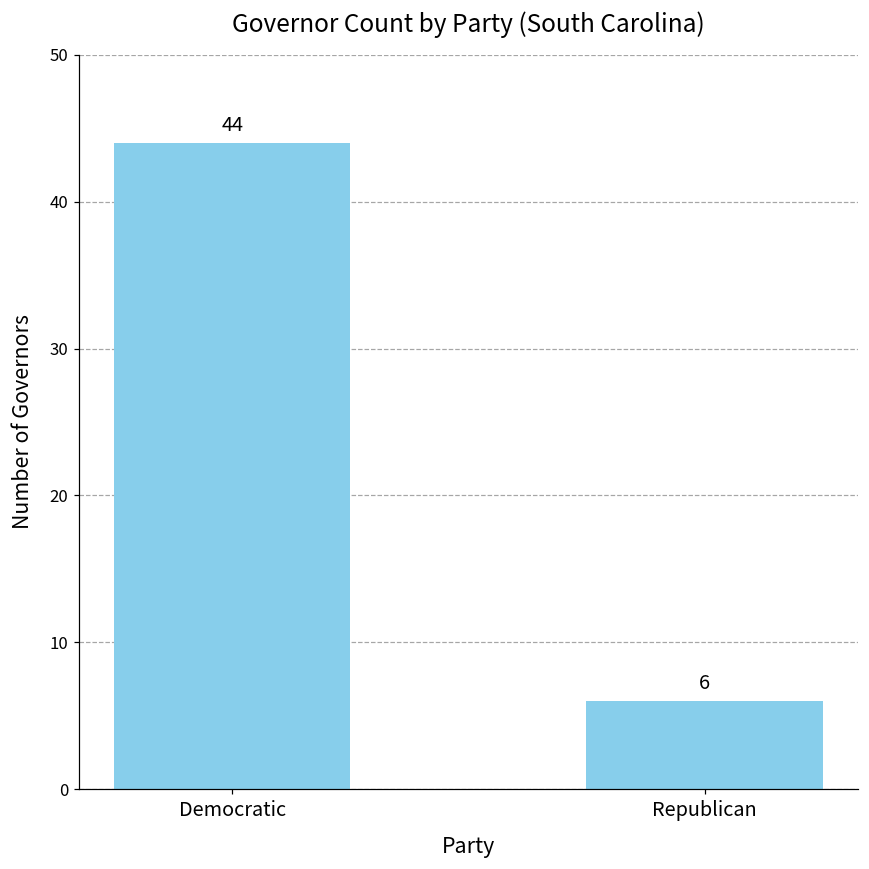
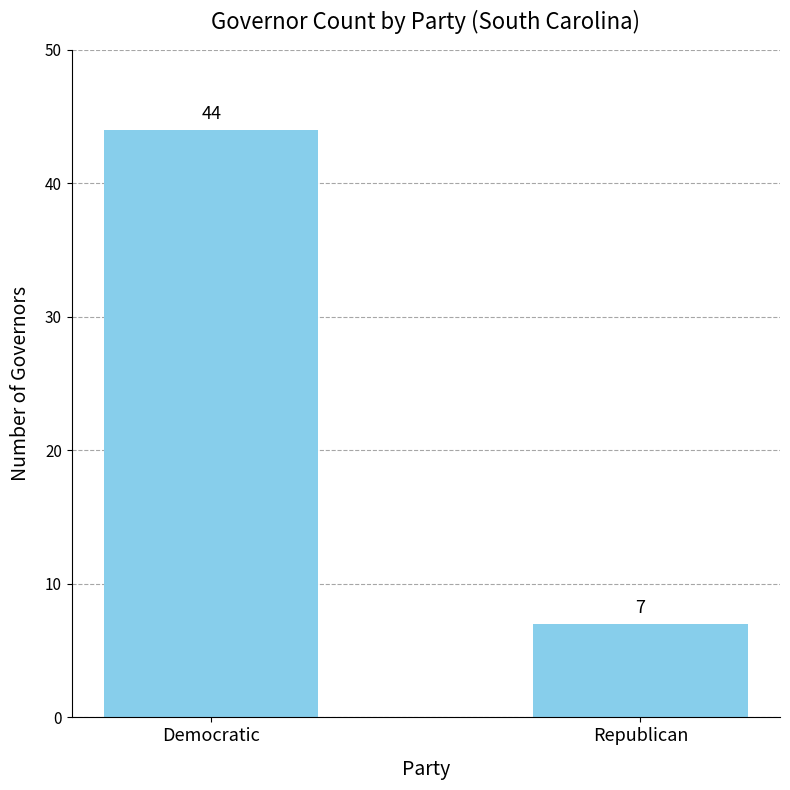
Republican: 6 -> 7
